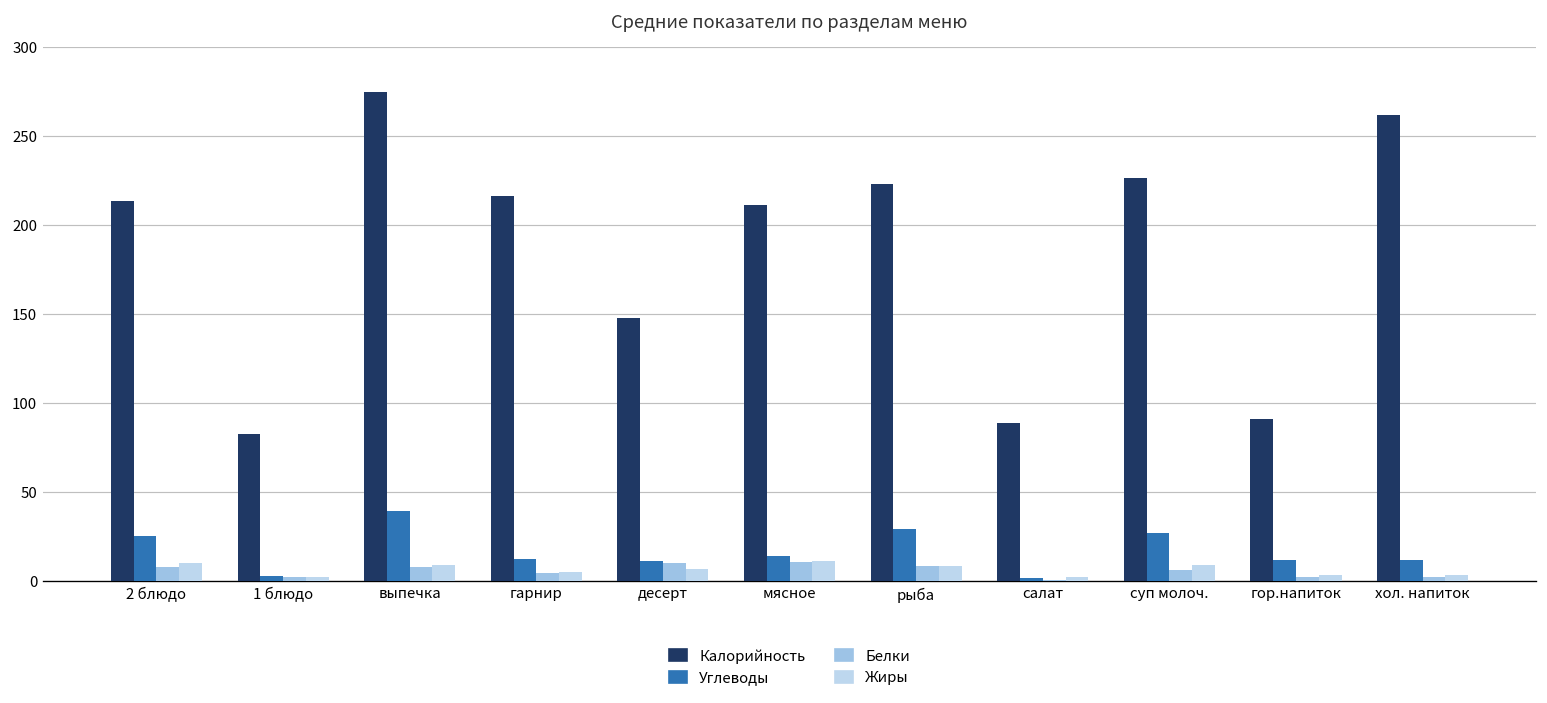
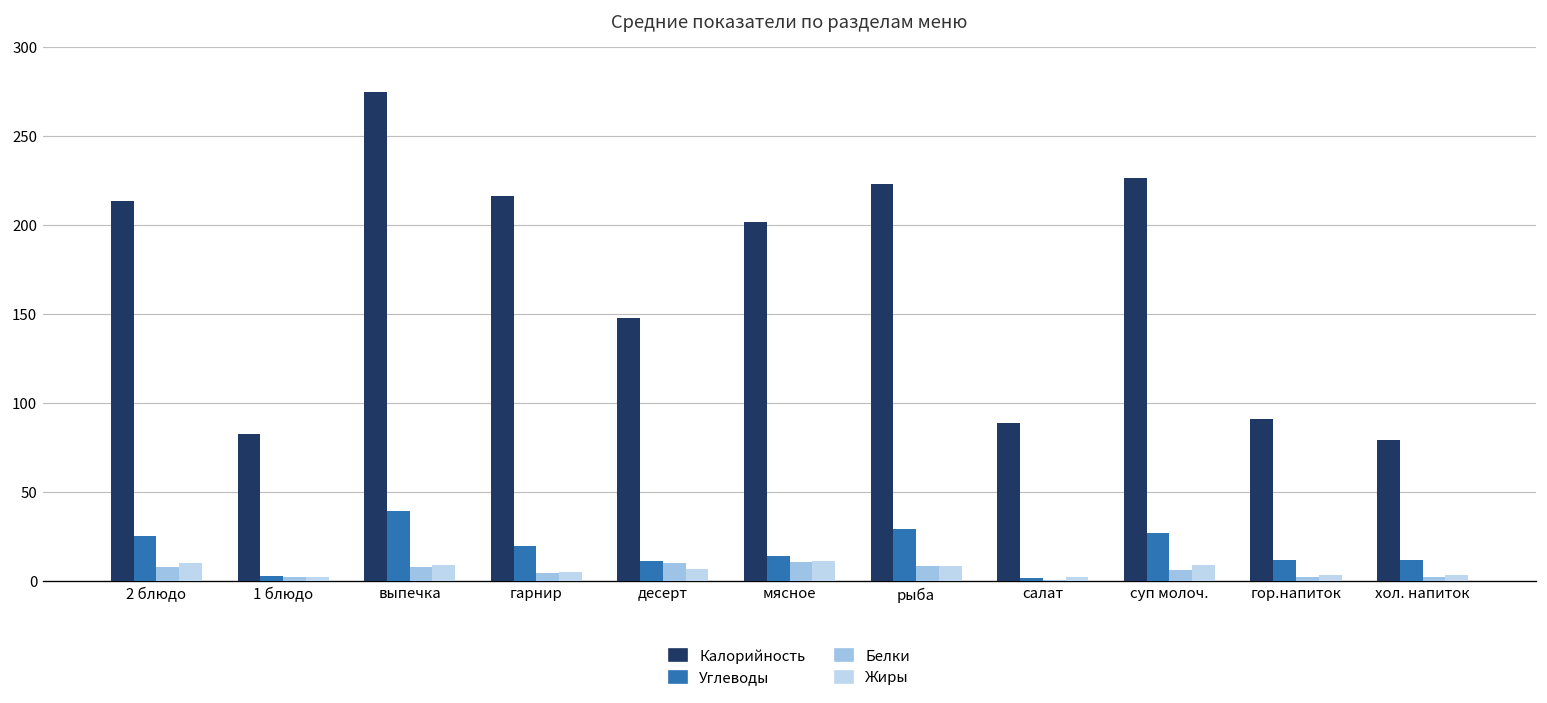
Углеводы, гарнир: 13 -> 19
Калорийность, мясное: 211 -> 202
Калорийность, хол. напиток: 262 -> 79
